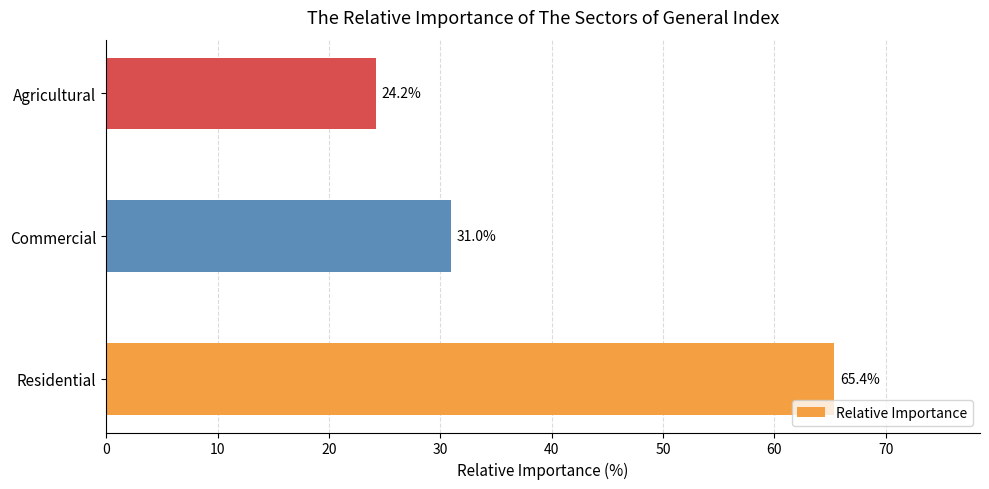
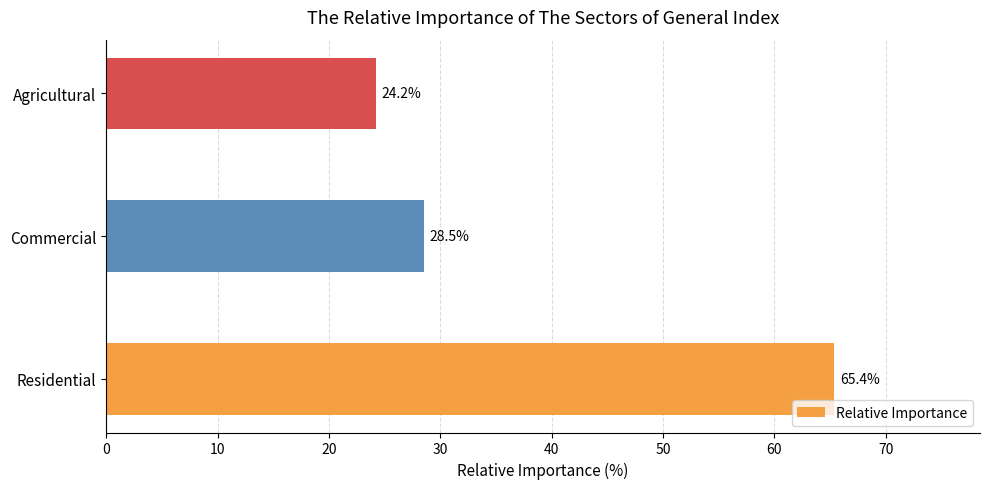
Commercial: 31.0% -> 28.5%
